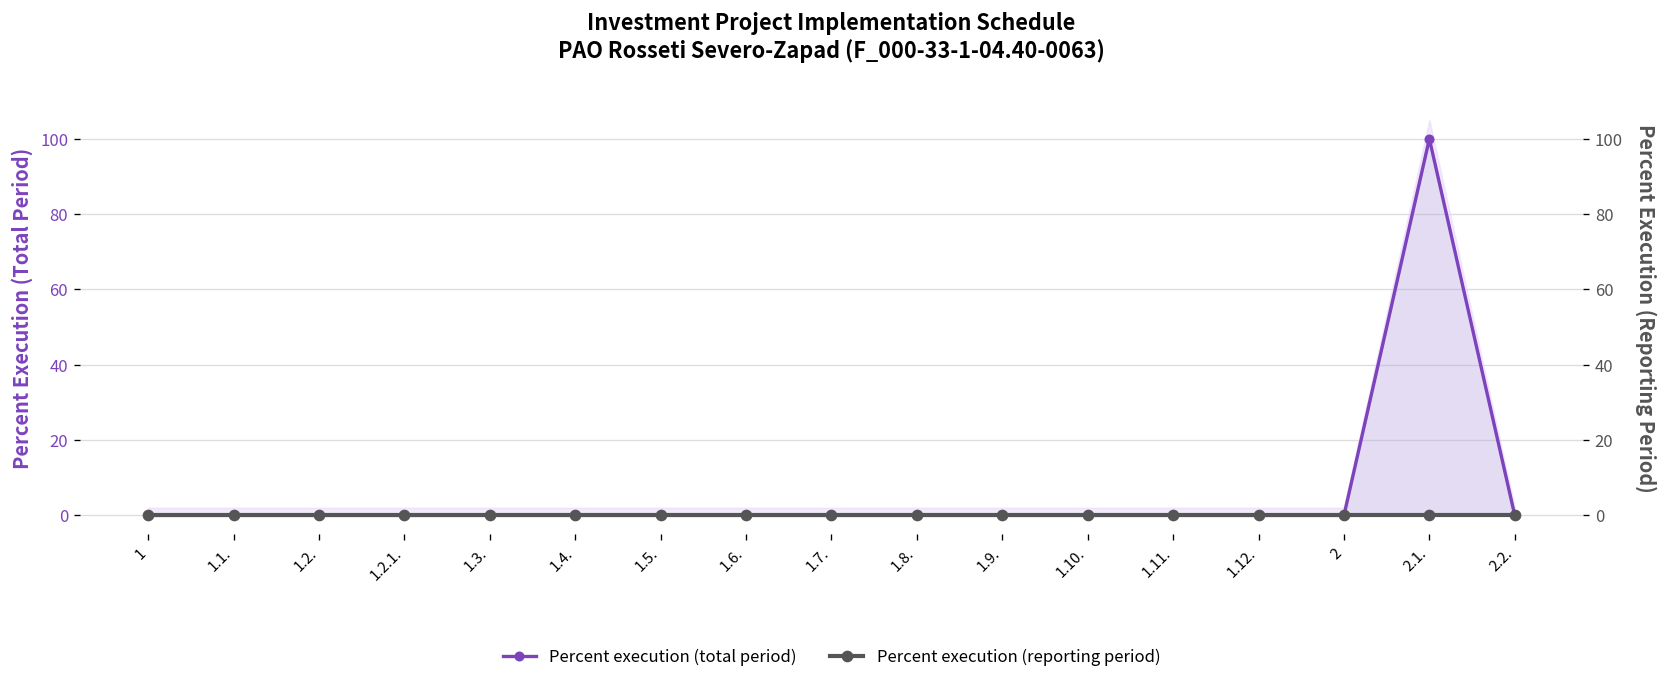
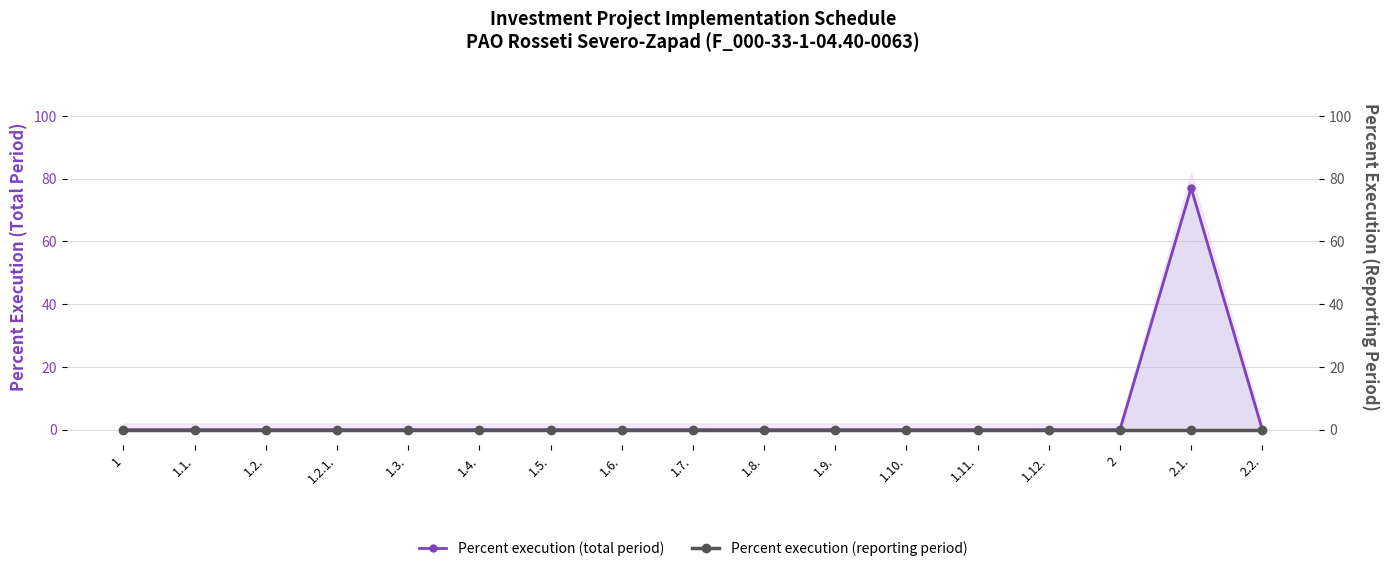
Percent execution (total period), 2.1.: 100 -> 77
